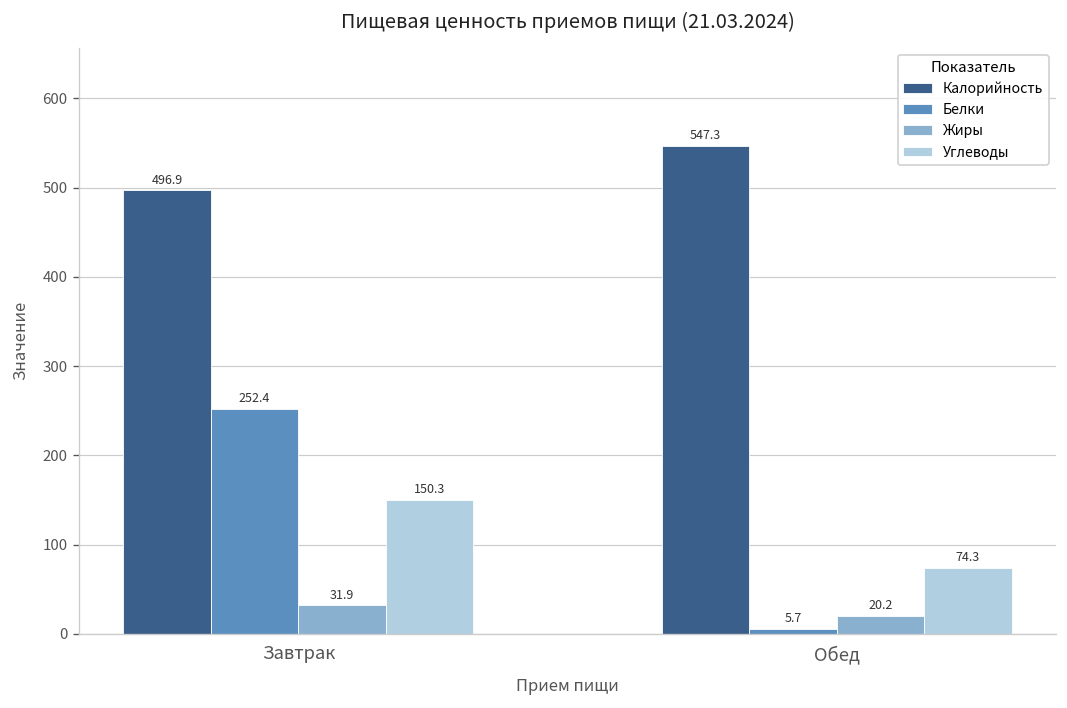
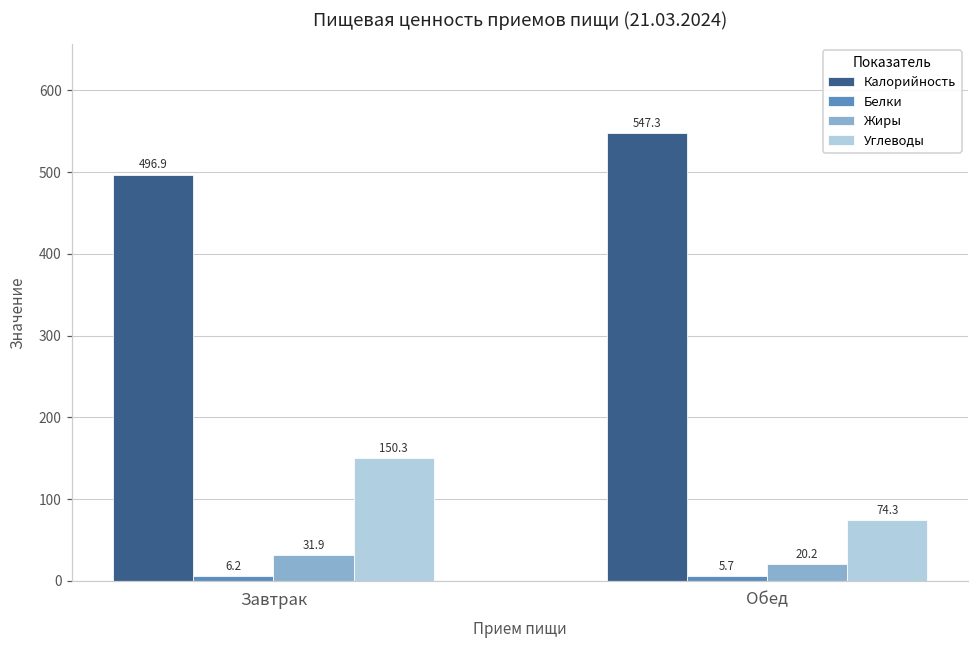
Белки, Завтрак: 252.4 -> 6.2
